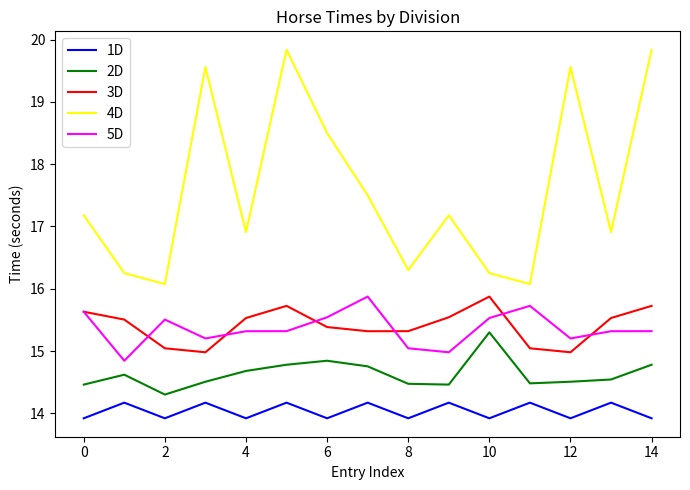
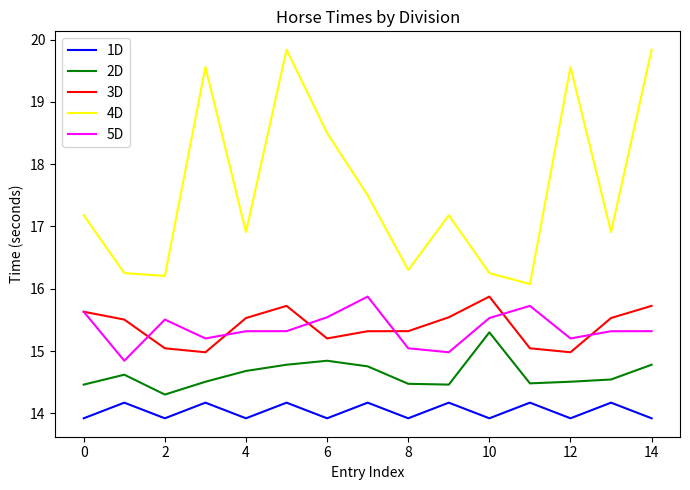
4D, 2: 16.1 -> 16.2
3D, 6: 15.4 -> 15.2
